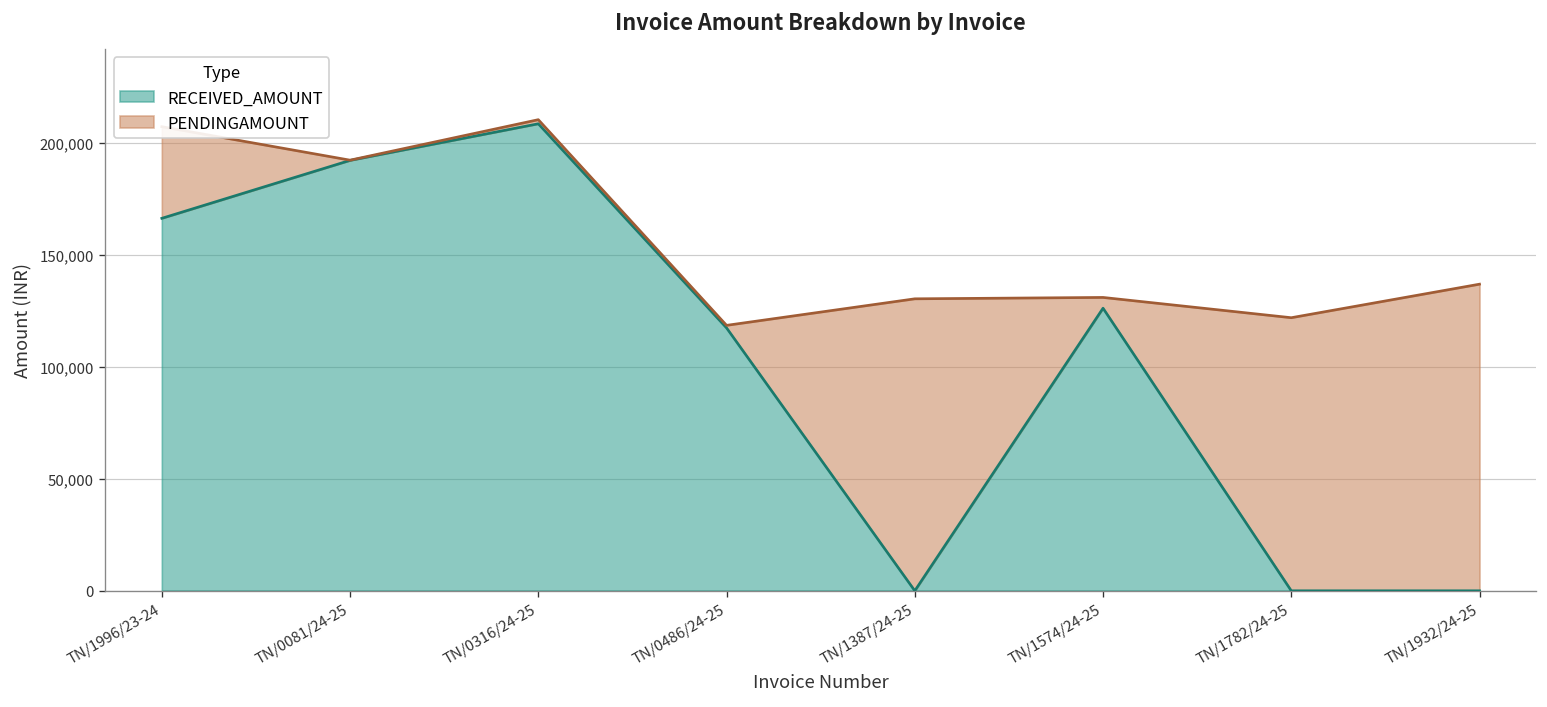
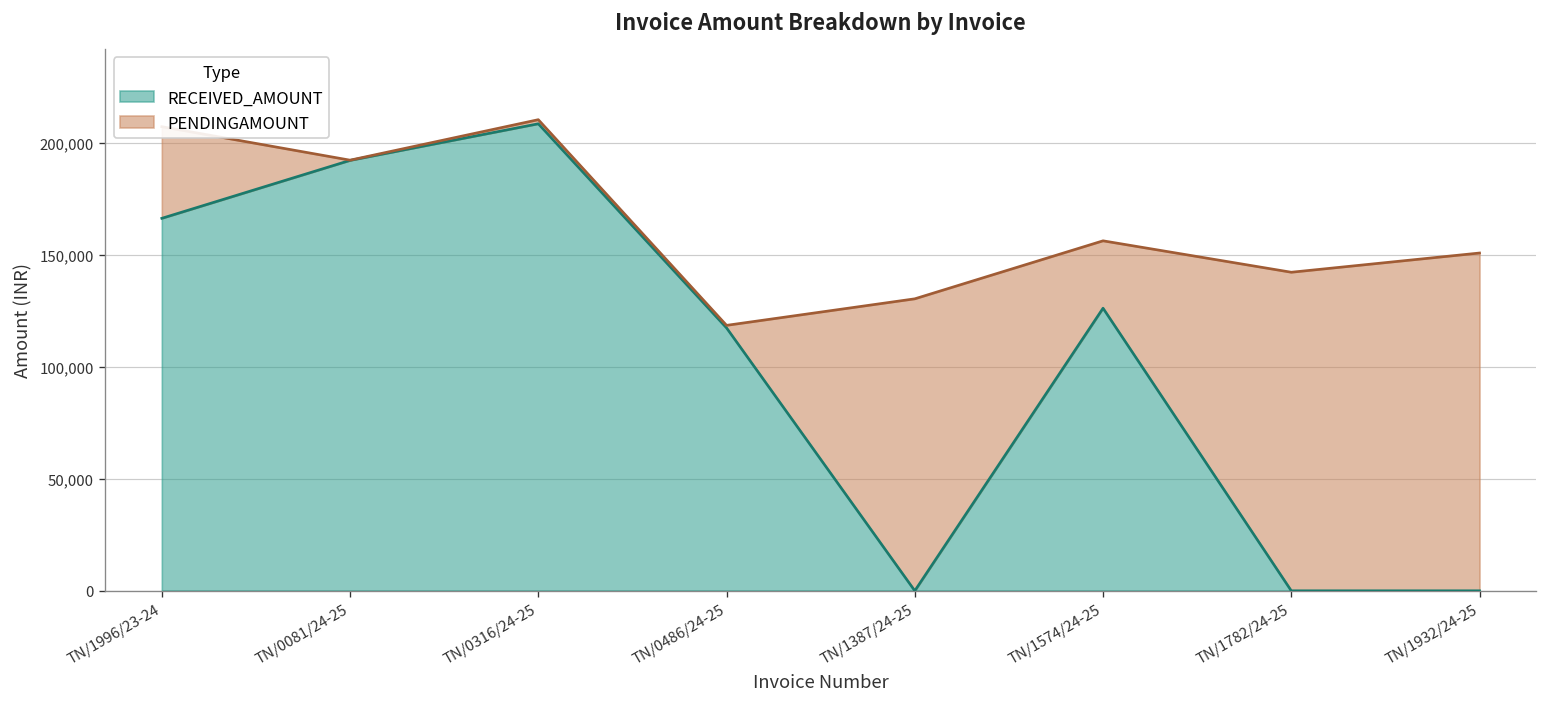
PENDINGAMOUNT, TN/1574/24-25: 5,000 -> 30,000
PENDINGAMOUNT, TN/1782/24-25: 122,000 -> 142,000
PENDINGAMOUNT, TN/1932/24-25: 137,000 -> 151,000
